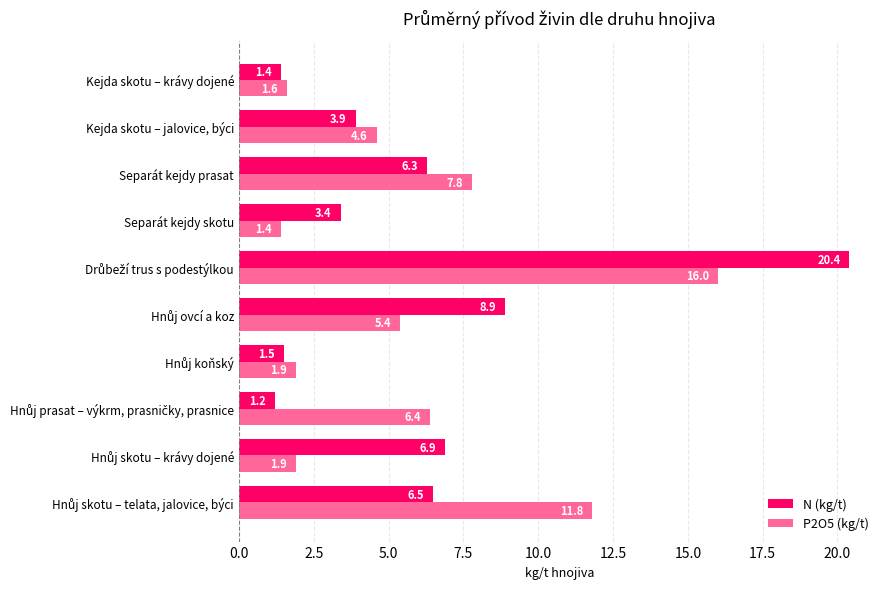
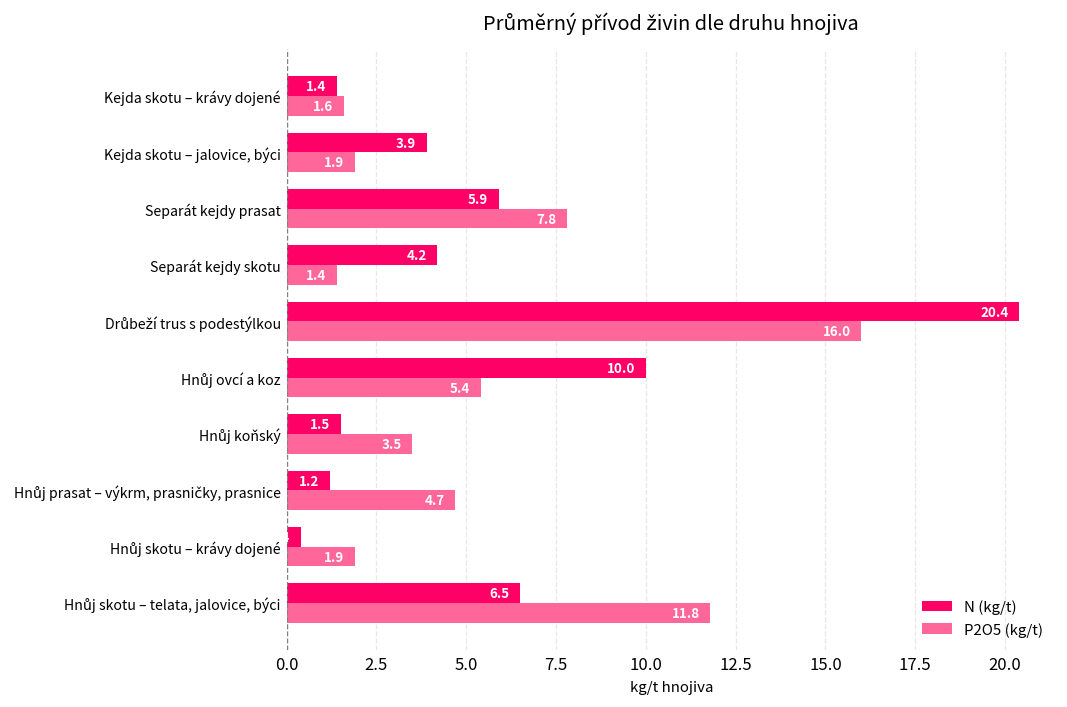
P2O5 (kg/t), Kejda skotu – jalovice, býci: 4.6 -> 1.9
N (kg/t), Separát kejdy prasat: 6.3 -> 5.9
N (kg/t), Separát kejdy skotu: 3.4 -> 4.2
N (kg/t), Hnůj ovcí a koz: 8.9 -> 10.0
P2O5 (kg/t), Hnůj koňský: 1.9 -> 3.5
P2O5 (kg/t), Hnůj prasat – výkrm, prasničky, prasnice: 6.4 -> 4.7
N (kg/t), Hnůj skotu – krávy dojené: 6.9 -> 0.4
